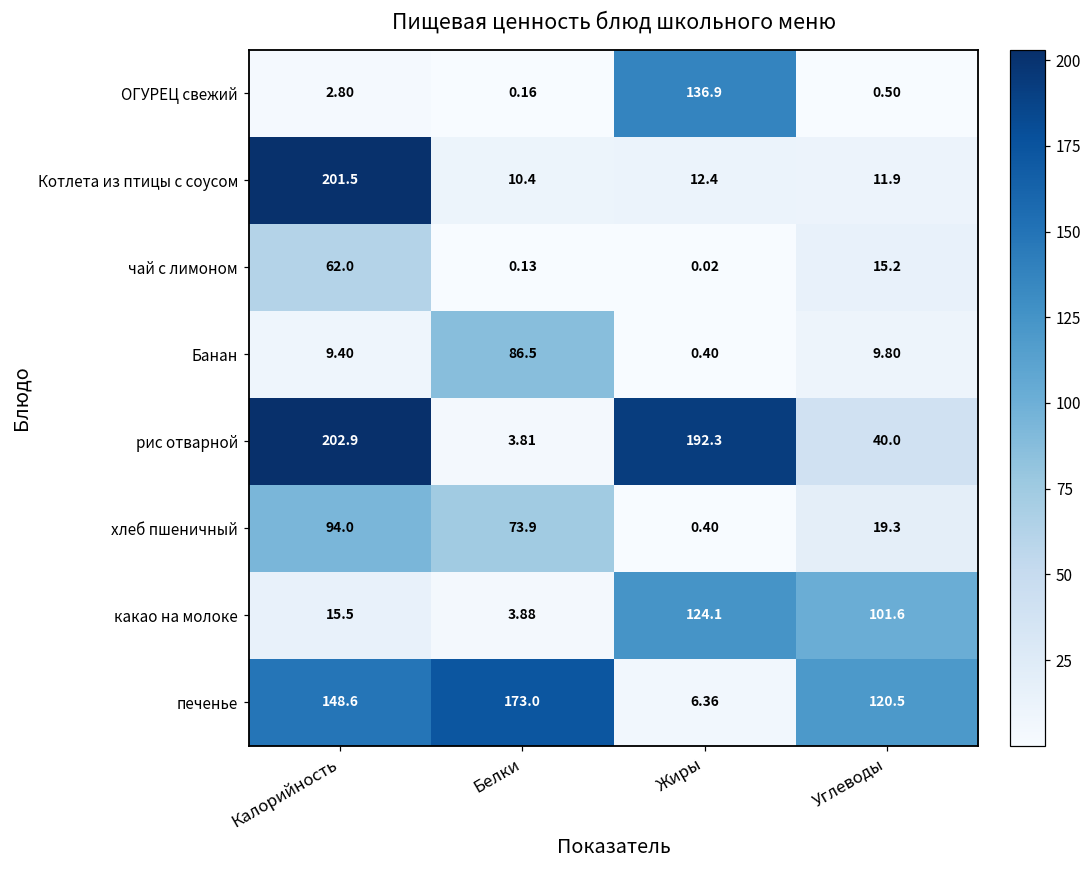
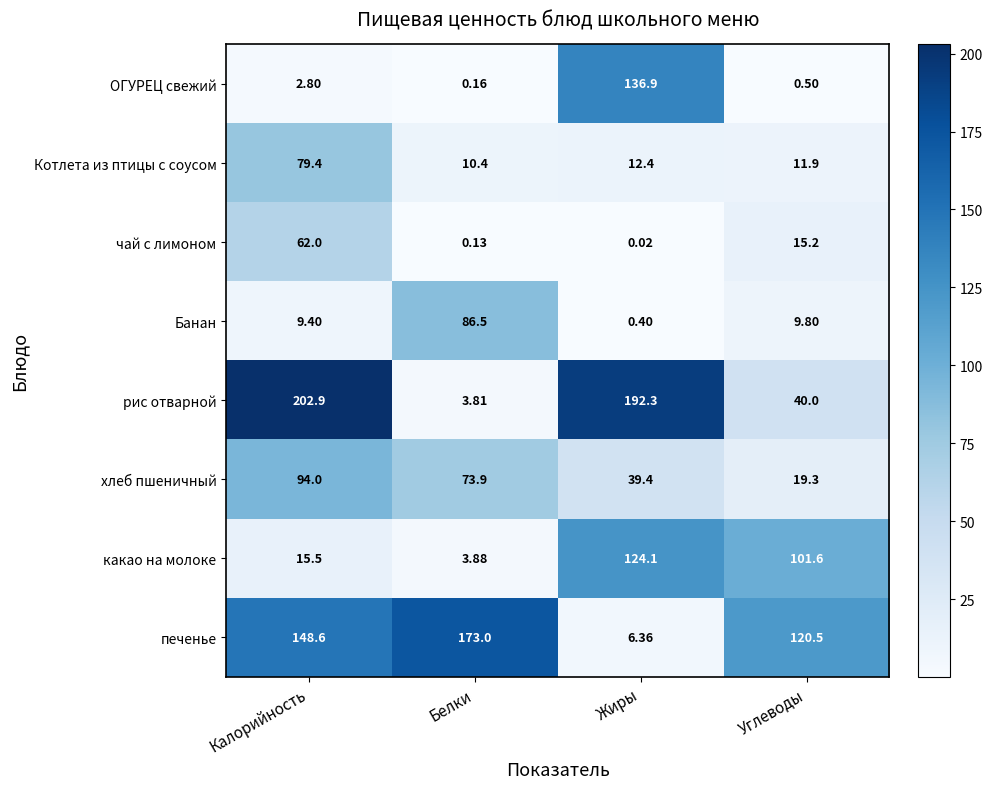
Котлета из птицы с соусом, Калорийность: 201.5 -> 79.4
хлеб пшеничный, Жиры: 0.40 -> 39.4
